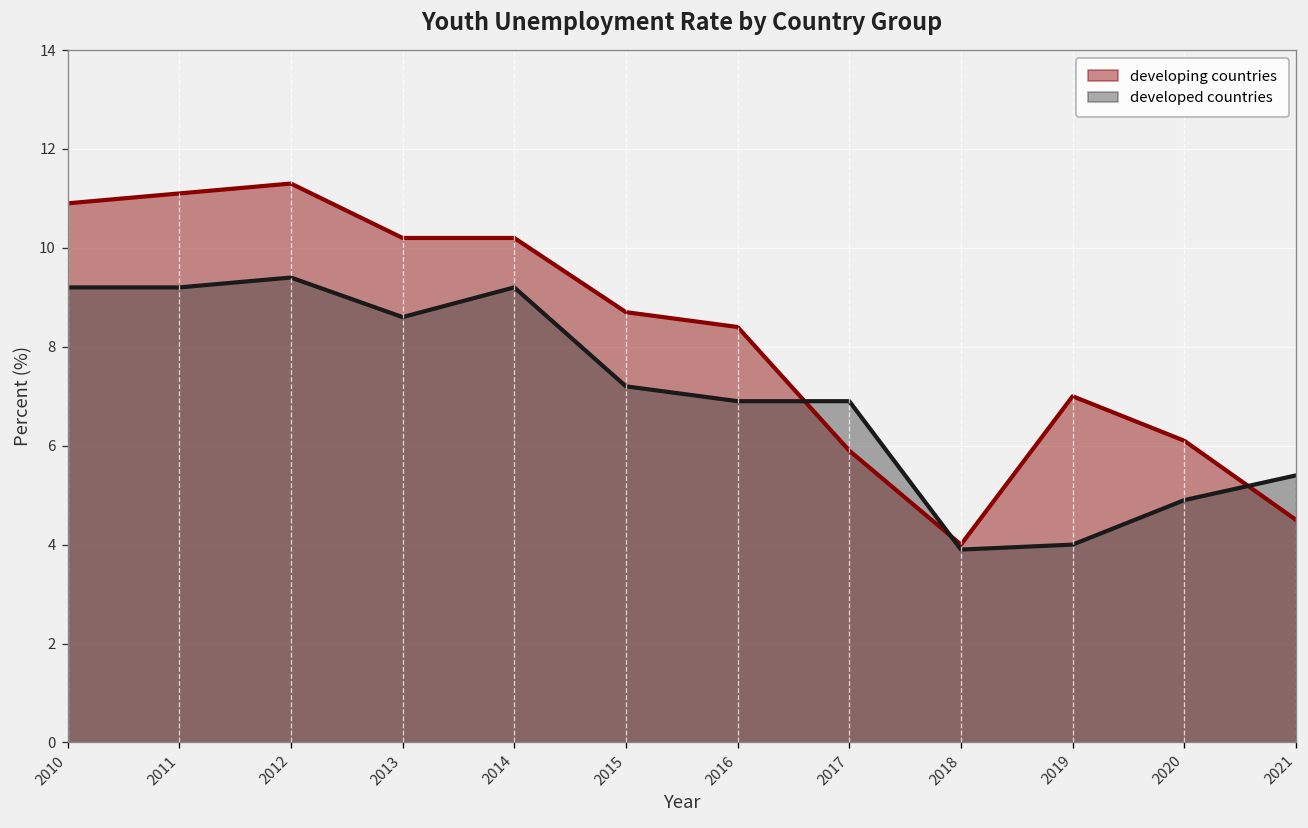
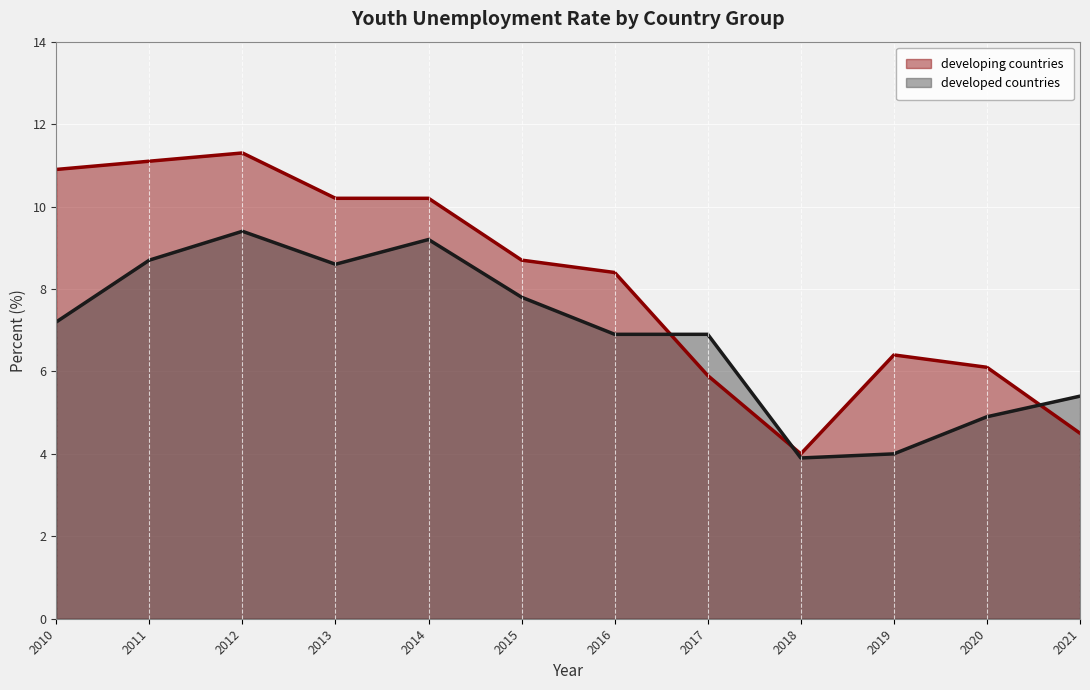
developed countries, 2010: 9.2 -> 7.2
developed countries, 2011: 9.2 -> 8.7
developed countries, 2015: 7.2 -> 7.8
developing countries, 2019: 7.0 -> 6.4
